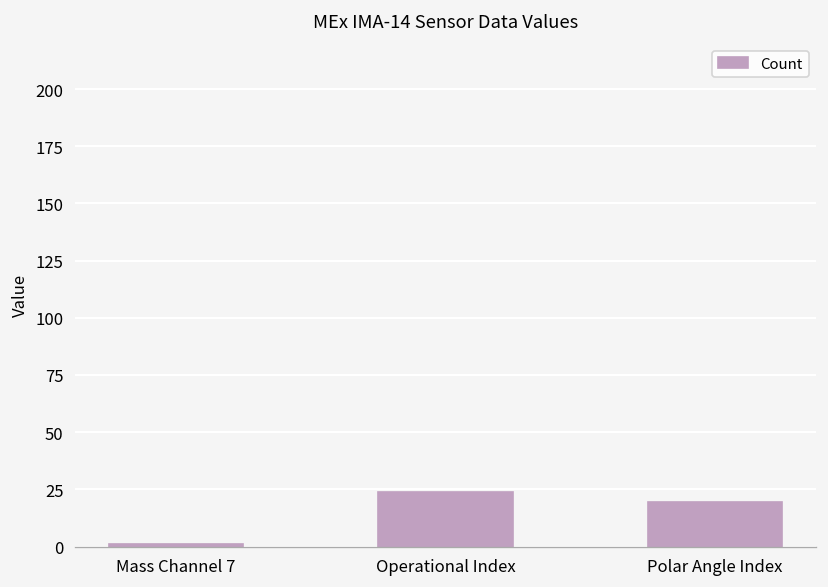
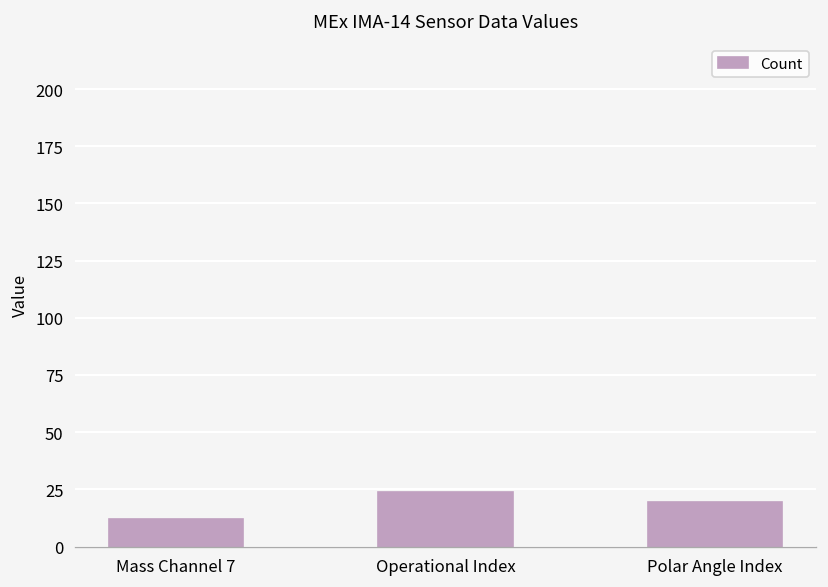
Mass Channel 7: 1 -> 12
